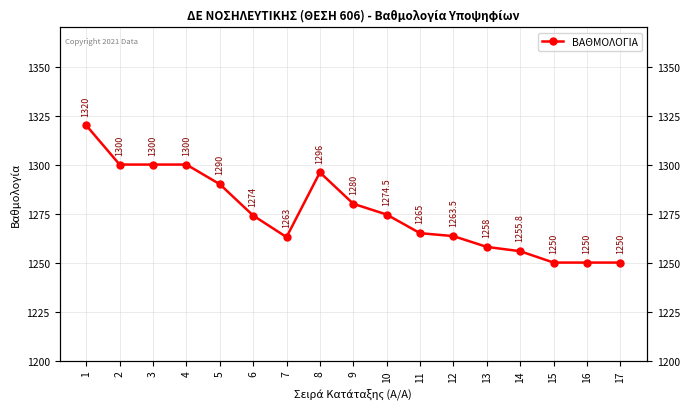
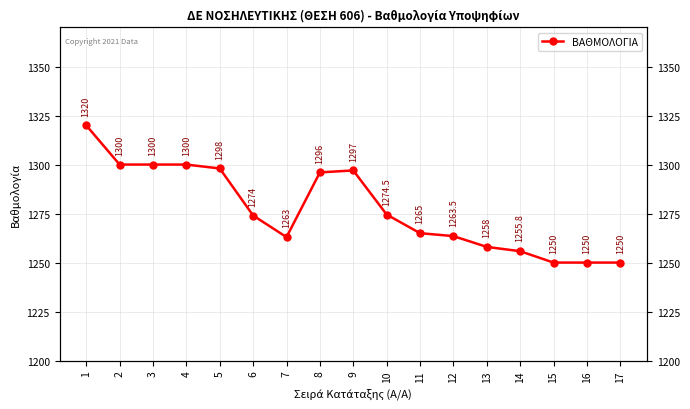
5: 1290 -> 1298
9: 1280 -> 1297
